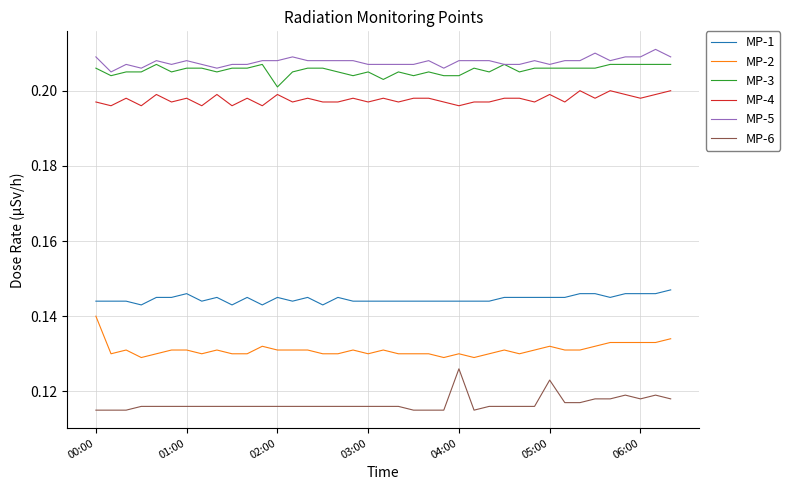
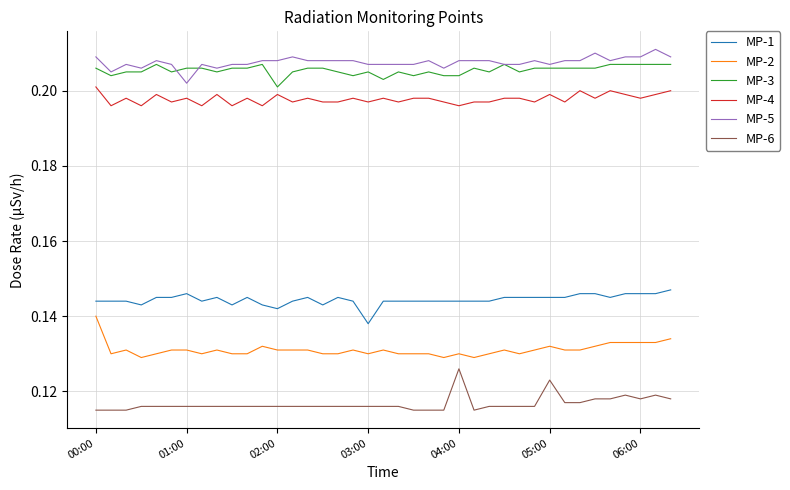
MP-4, 00:00: 0.197 -> 0.201
MP-5, 01:00: 0.208 -> 0.202
MP-1, 02:00: 0.145 -> 0.142
MP-1, 03:00: 0.144 -> 0.138
